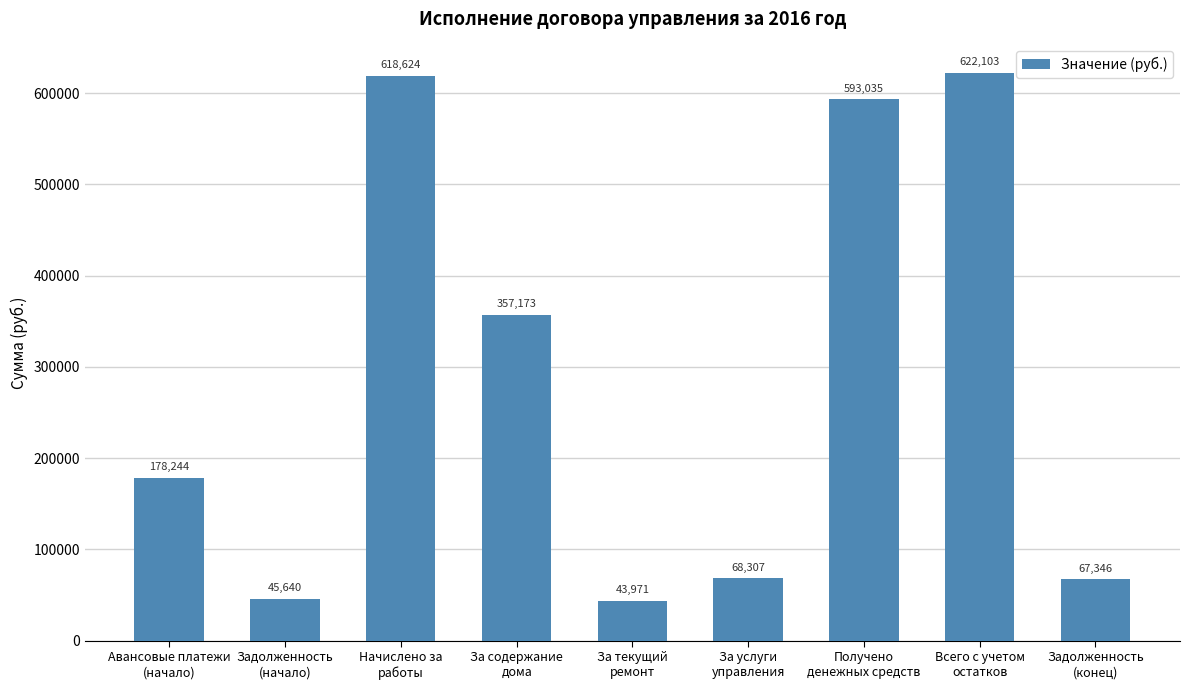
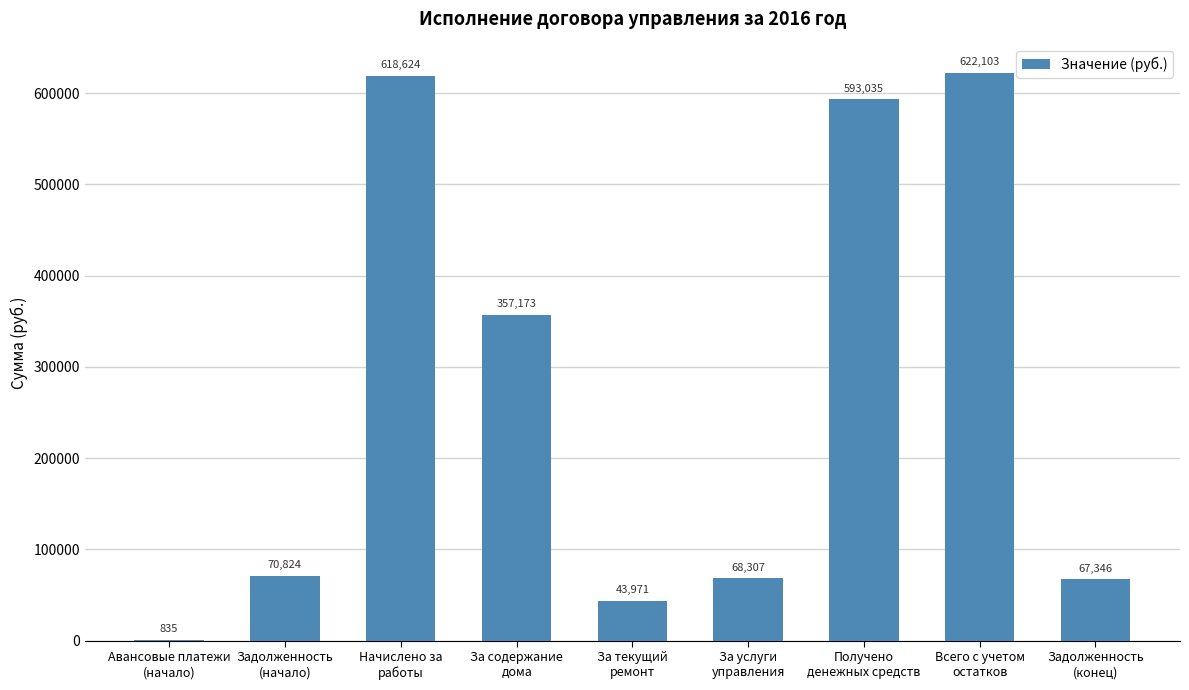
Авансовые платежи (начало): 178,244 -> 835
Задолженность (начало): 45,640 -> 70,824
